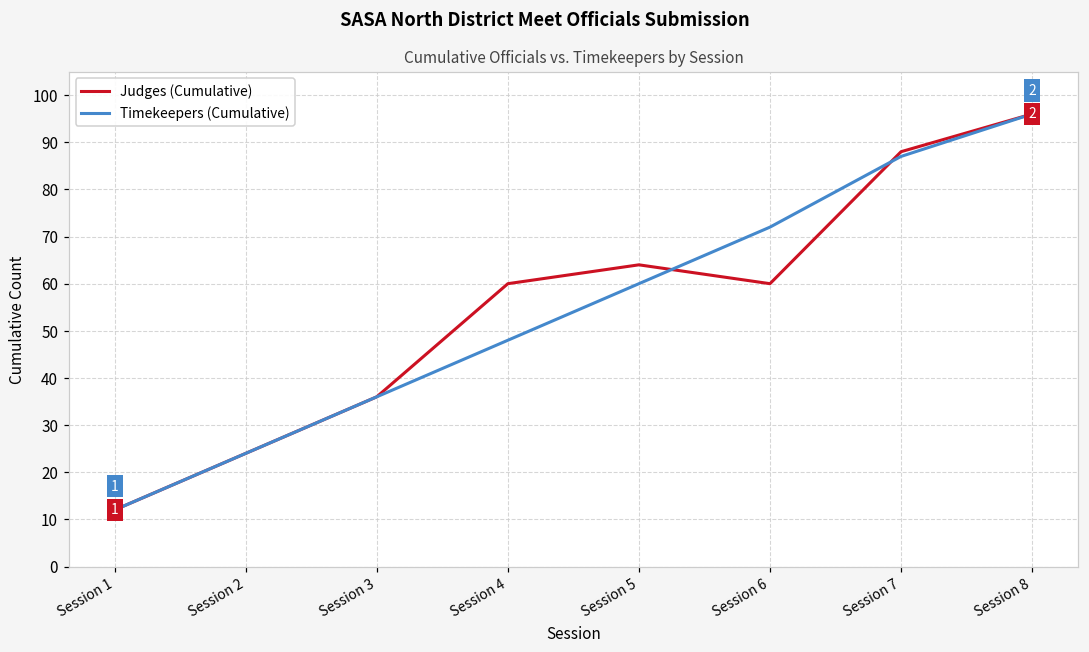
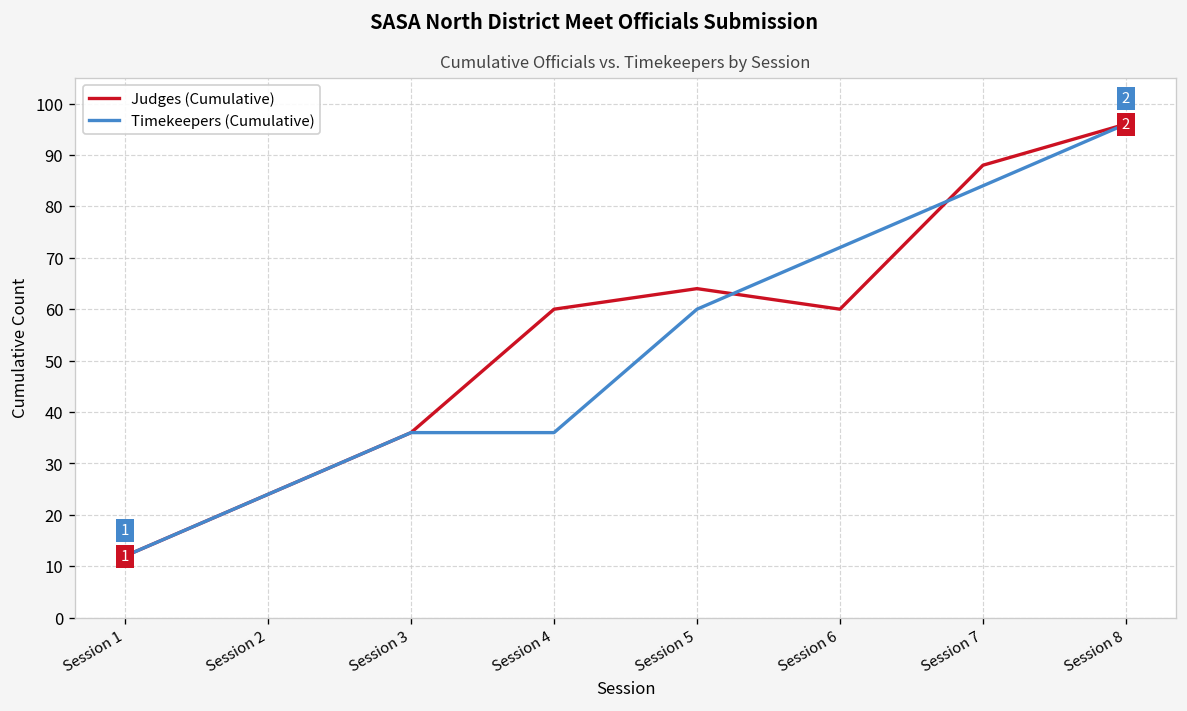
Timekeepers (Cumulative), Session 4: 48 -> 36
Timekeepers (Cumulative), Session 7: 87 -> 84
